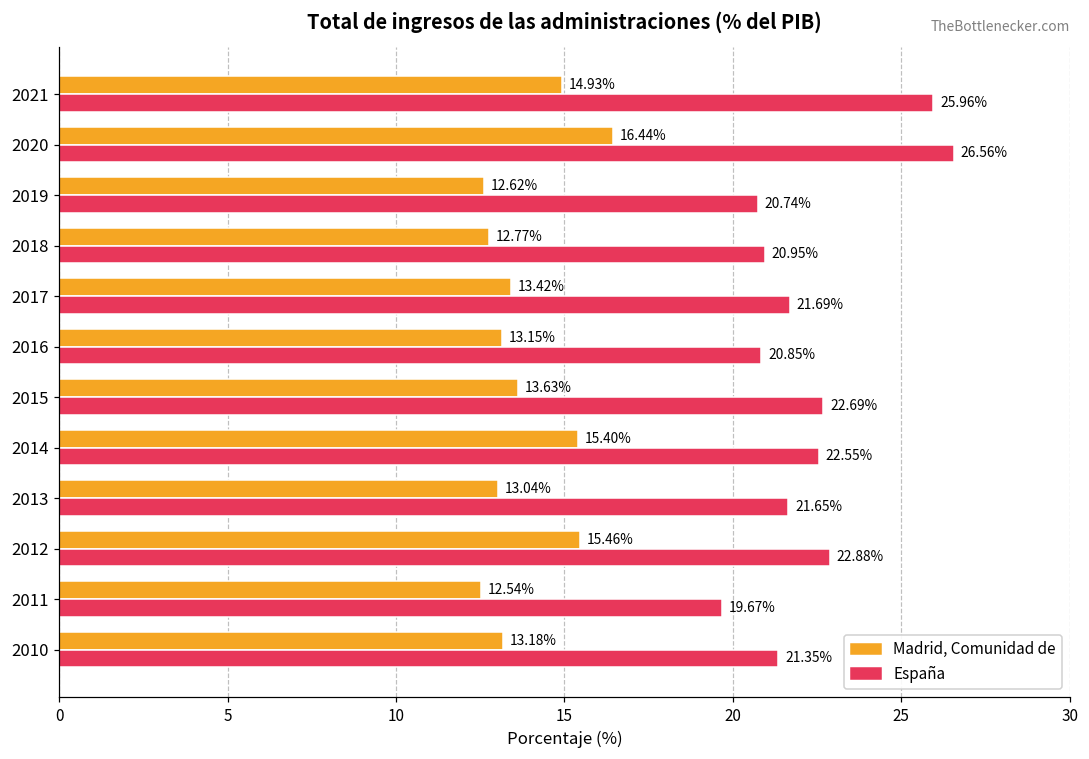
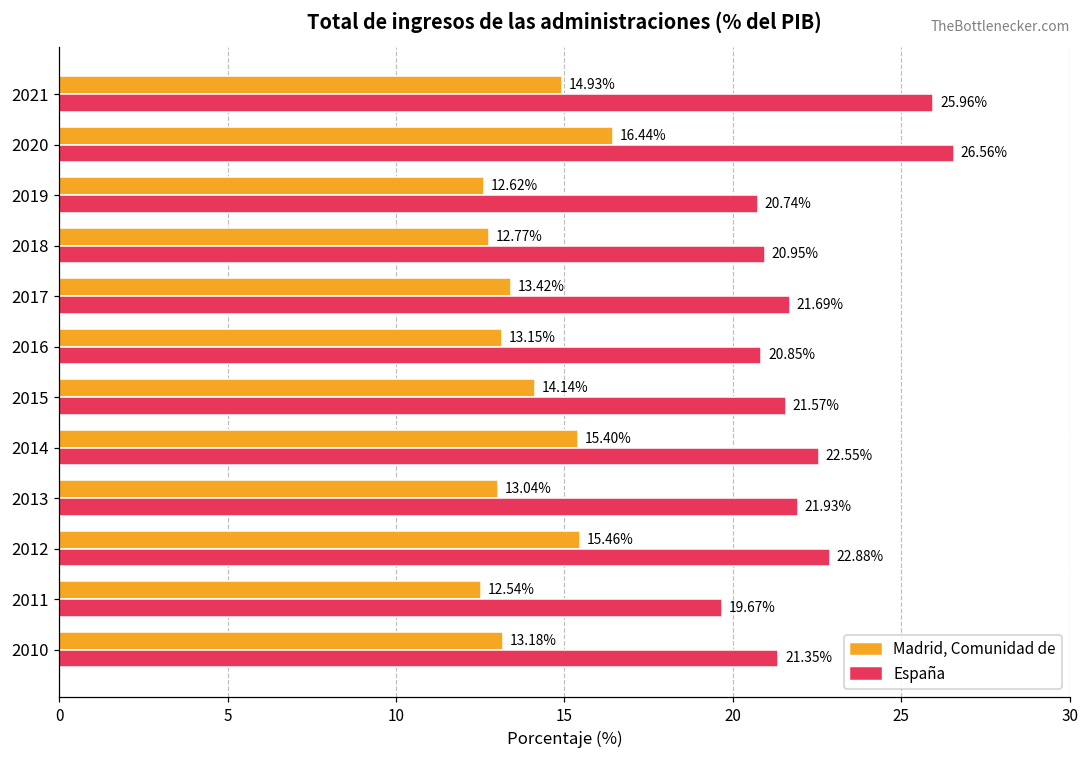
Madrid, Comunidad de, 2015: 13.63% -> 14.14%
España, 2015: 22.69% -> 21.57%
España, 2013: 21.65% -> 21.93%
